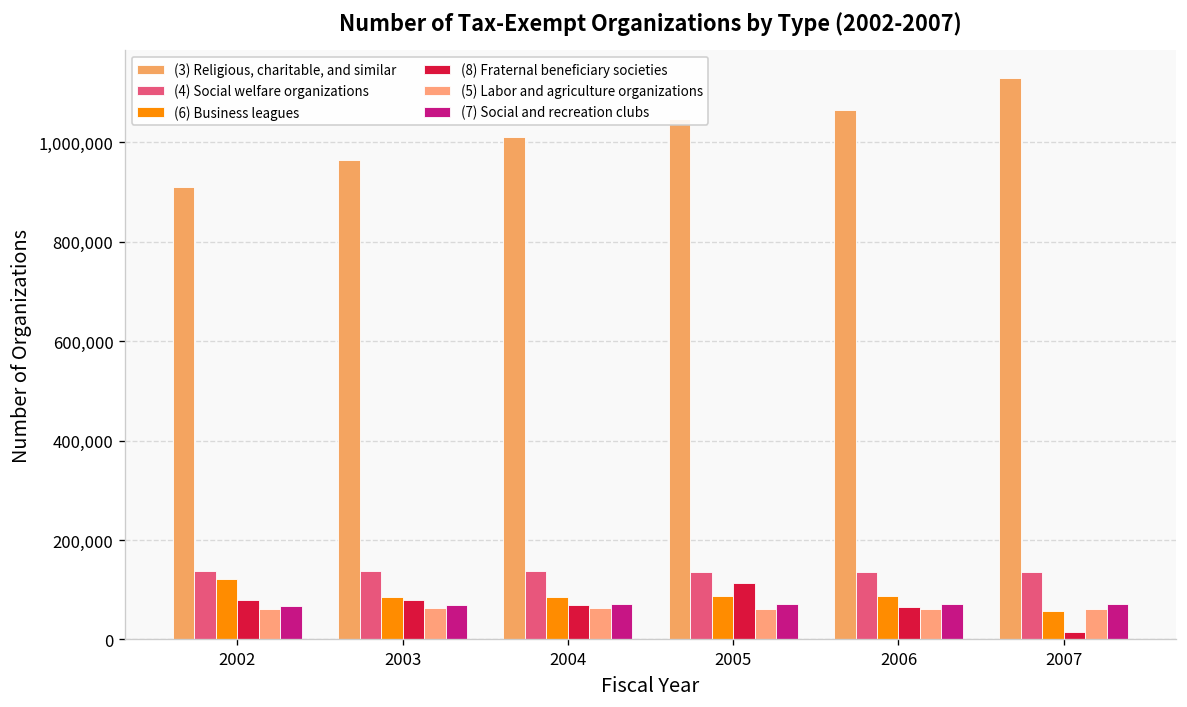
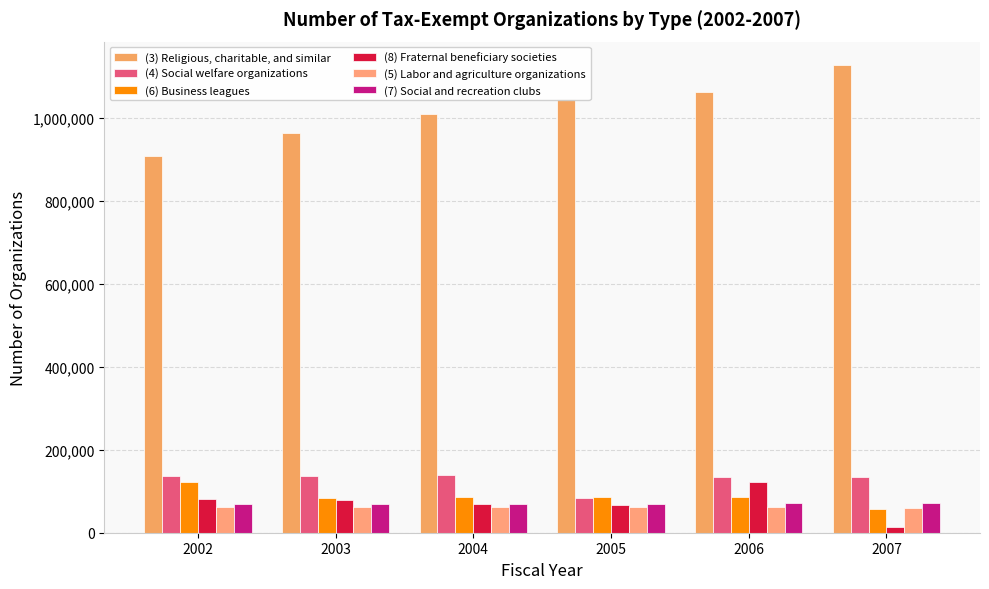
(4) Social welfare organizations, 2005: 140,000 -> 80,000
(8) Fraternal beneficiary societies, 2005: 110,000 -> 70,000
(8) Fraternal beneficiary societies, 2006: 70,000 -> 120,000
